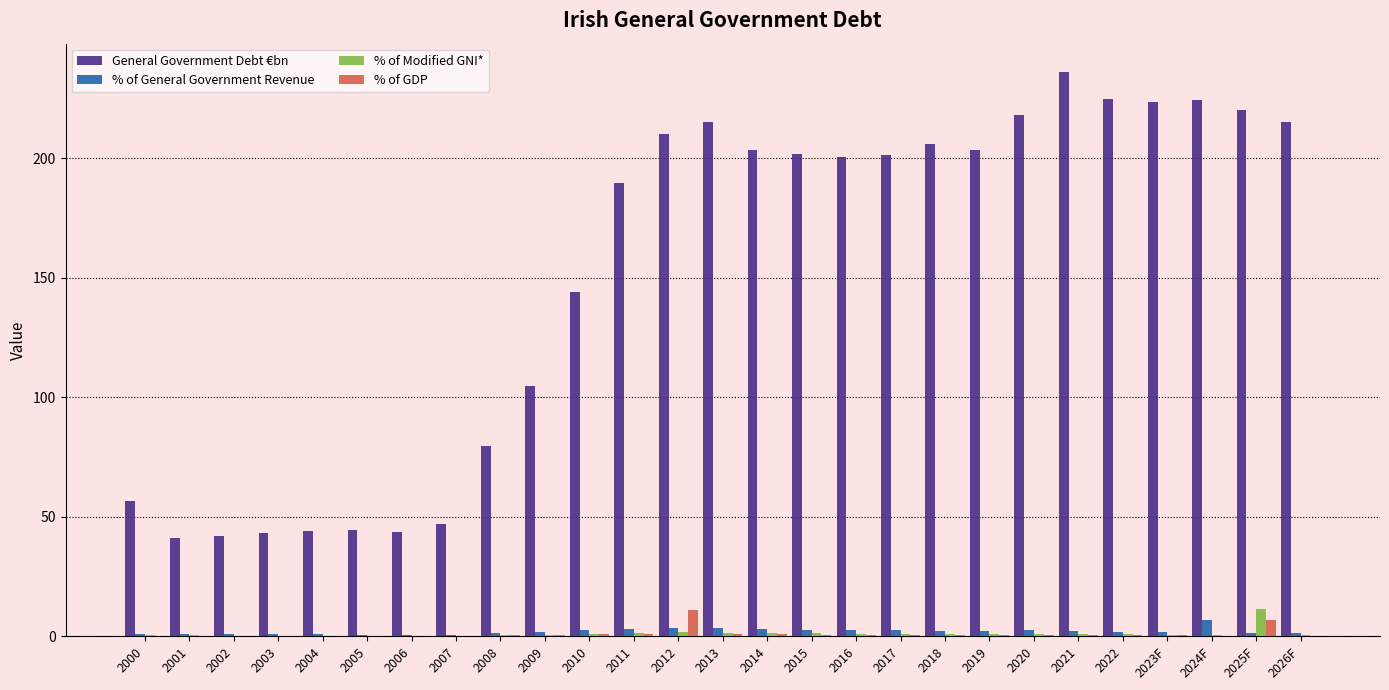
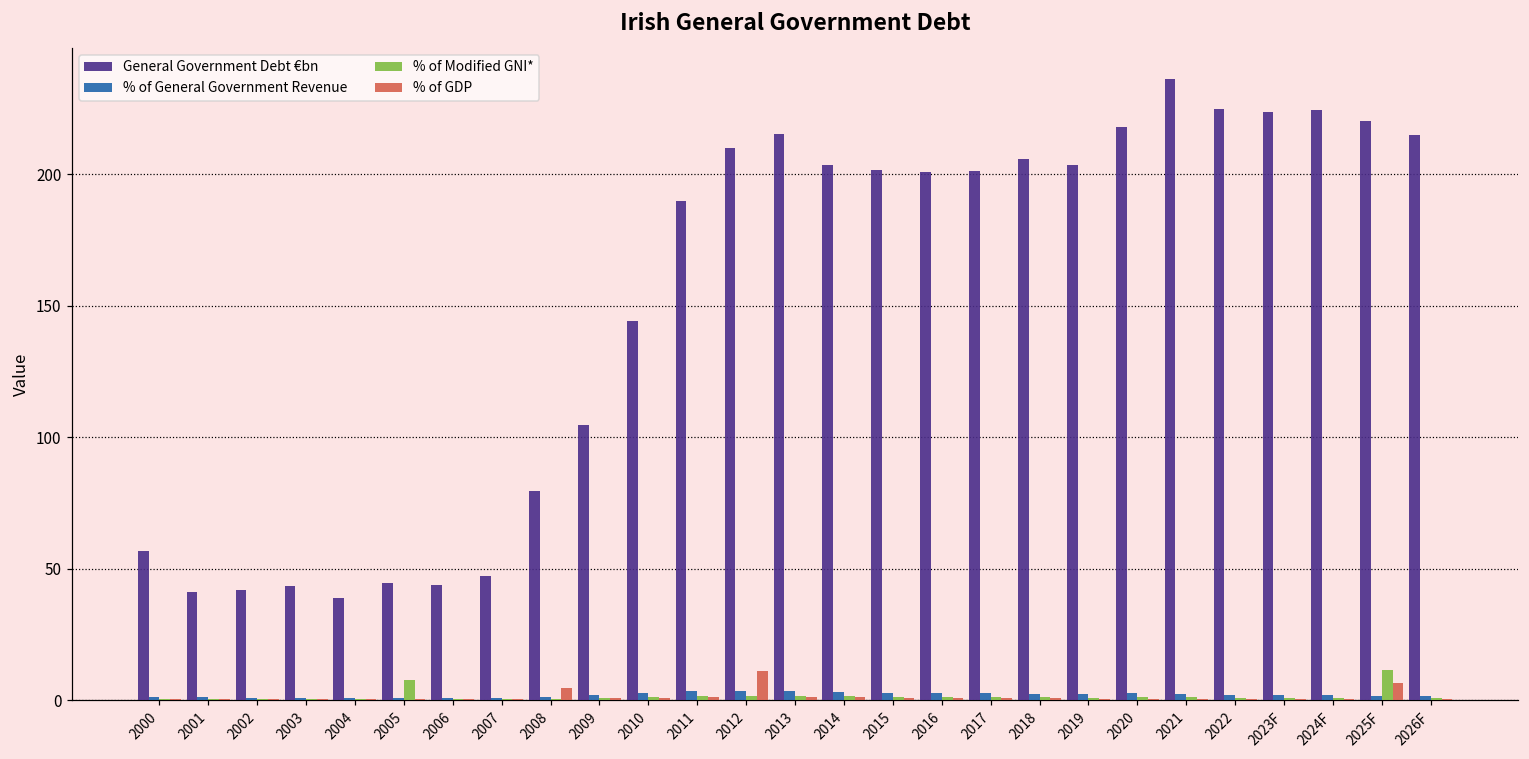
General Government Debt €bn, 2004: 44 -> 39
% of Modified GNI*, 2005: 0 -> 8
% of GDP, 2008: 0 -> 5
% of General Government Revenue, 2024F: 7 -> 2
